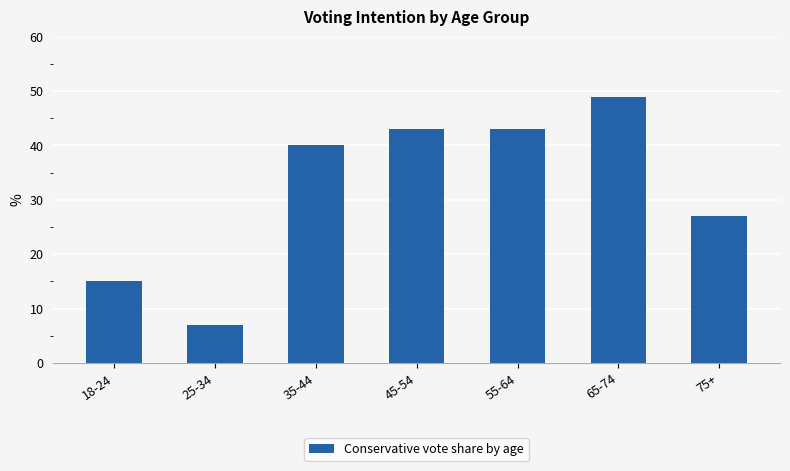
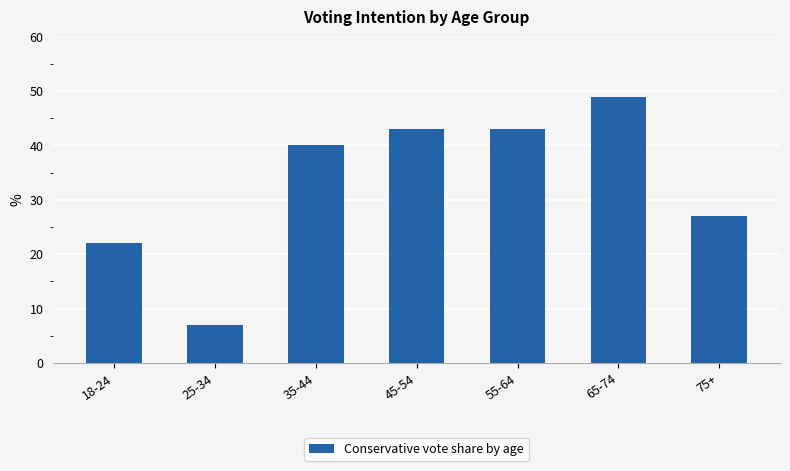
18-24: 15 -> 22
